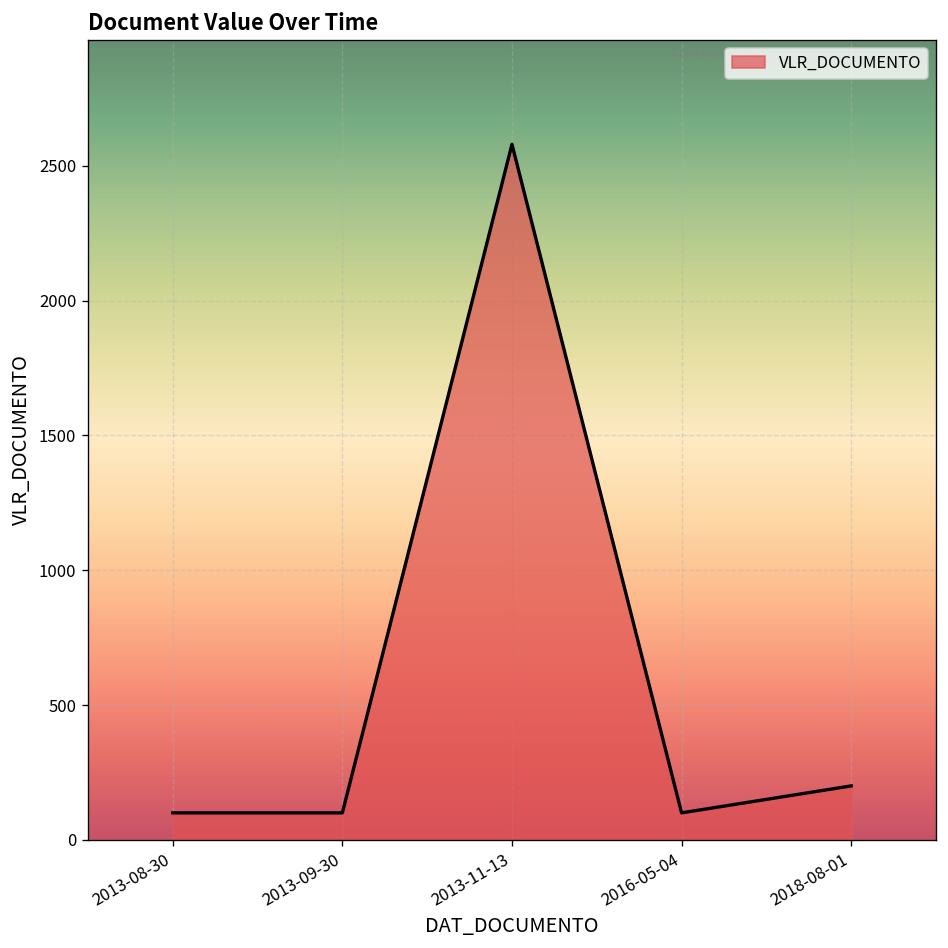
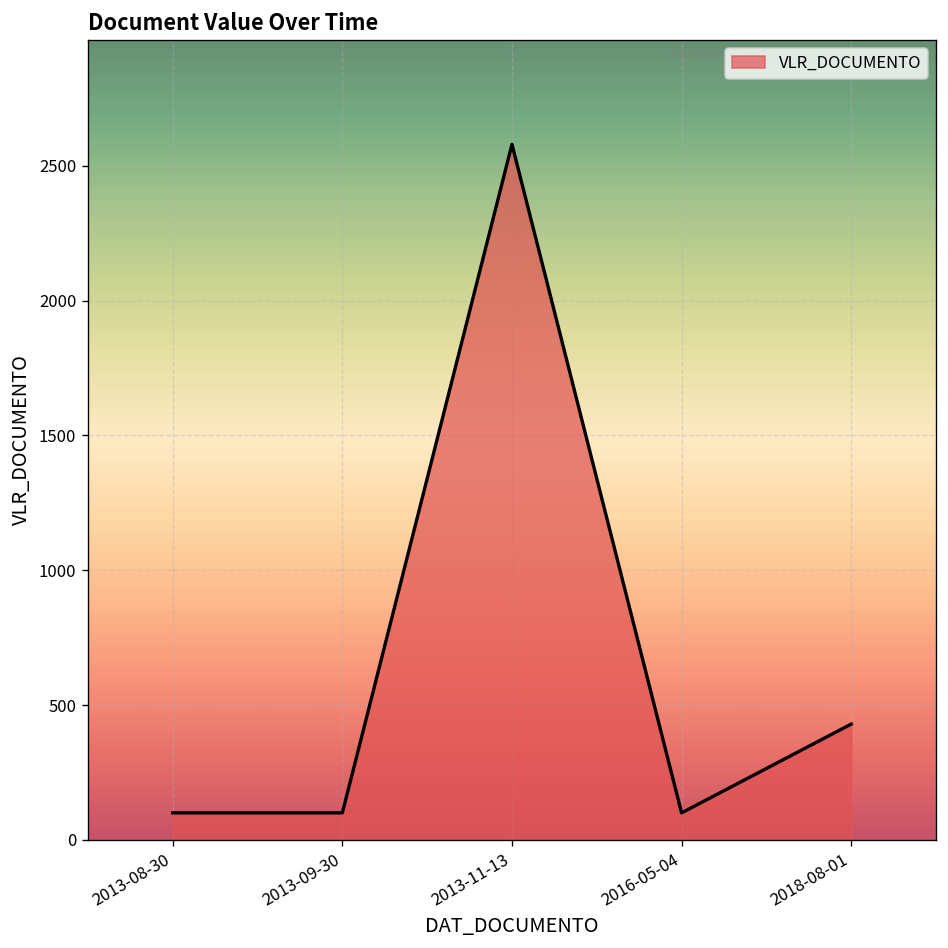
2018-08-01: 200 -> 430
